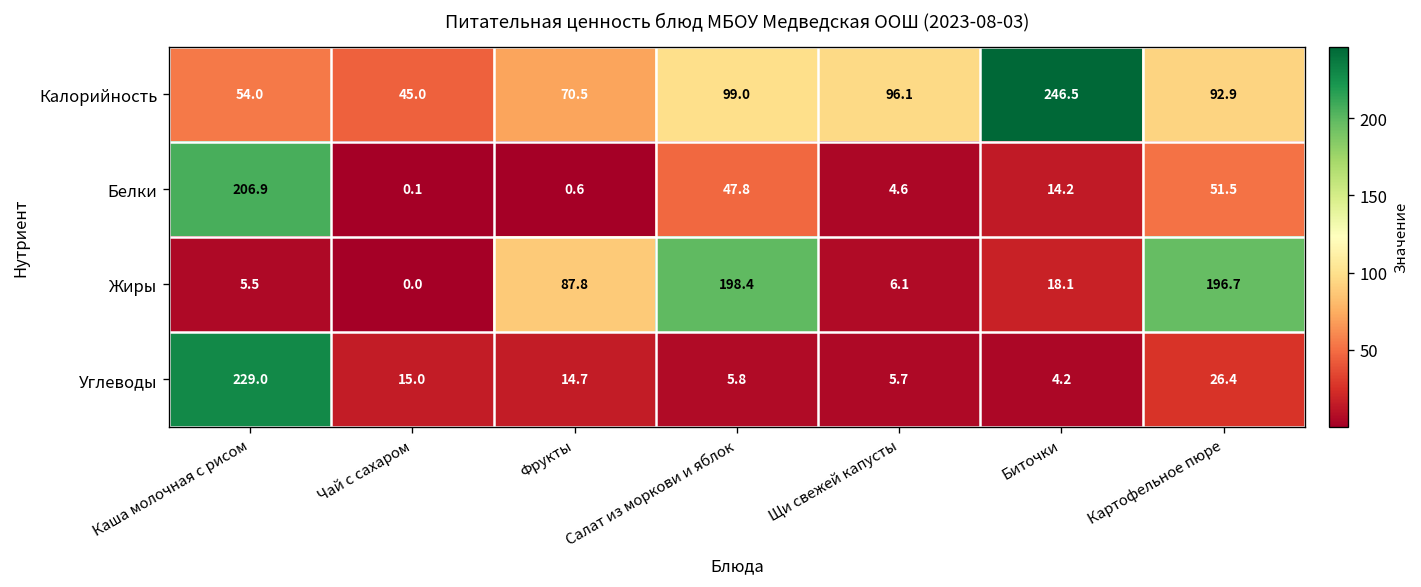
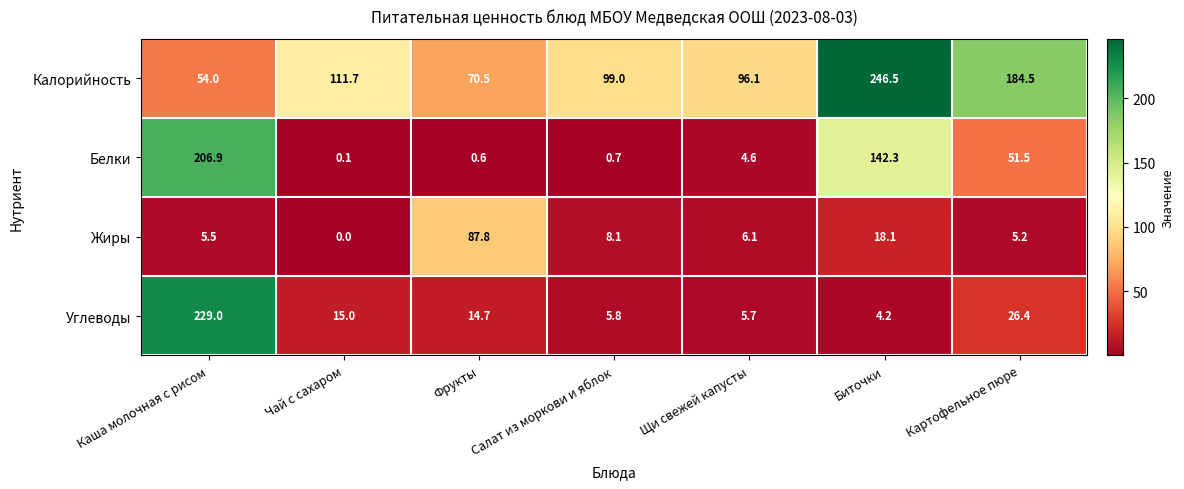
Калорийность, Чай с сахаром: 45.0 -> 111.7
Калорийность, Картофельное пюре: 92.9 -> 184.5
Белки, Салат из моркови и яблок: 47.8 -> 0.7
Белки, Биточки: 14.2 -> 142.3
Жиры, Салат из моркови и яблок: 198.4 -> 8.1
Жиры, Картофельное пюре: 196.7 -> 5.2
